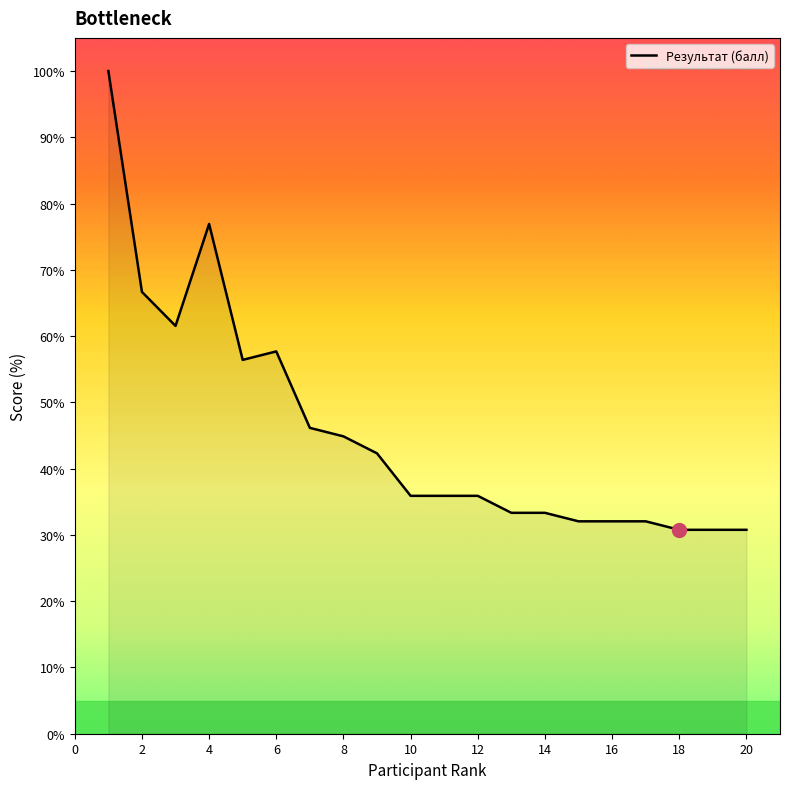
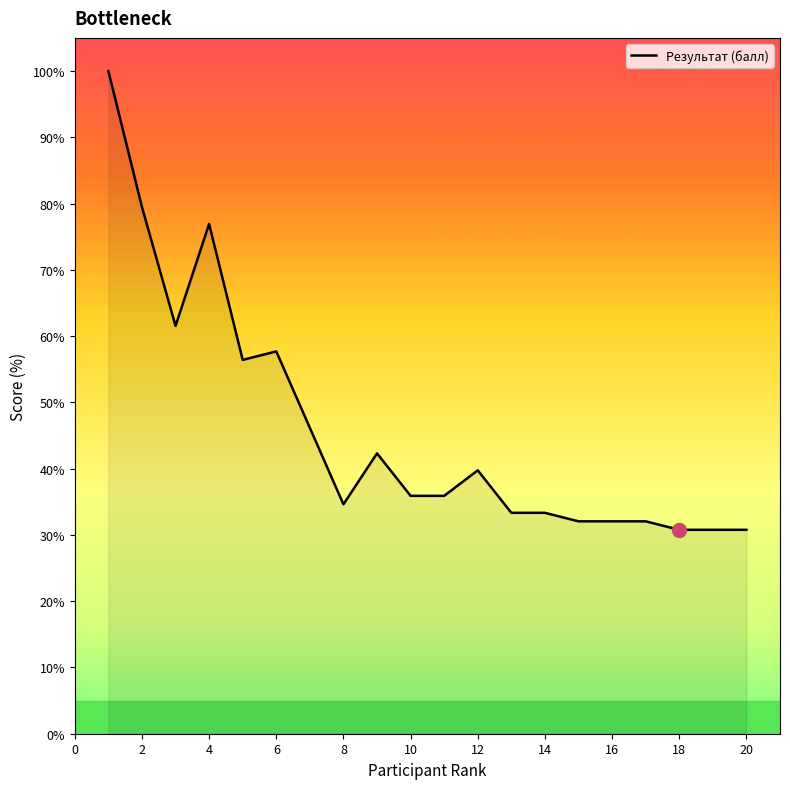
Результат (балл), 2: 67% -> 79%
Результат (балл), 8: 45% -> 35%
Результат (балл), 12: 36% -> 40%
